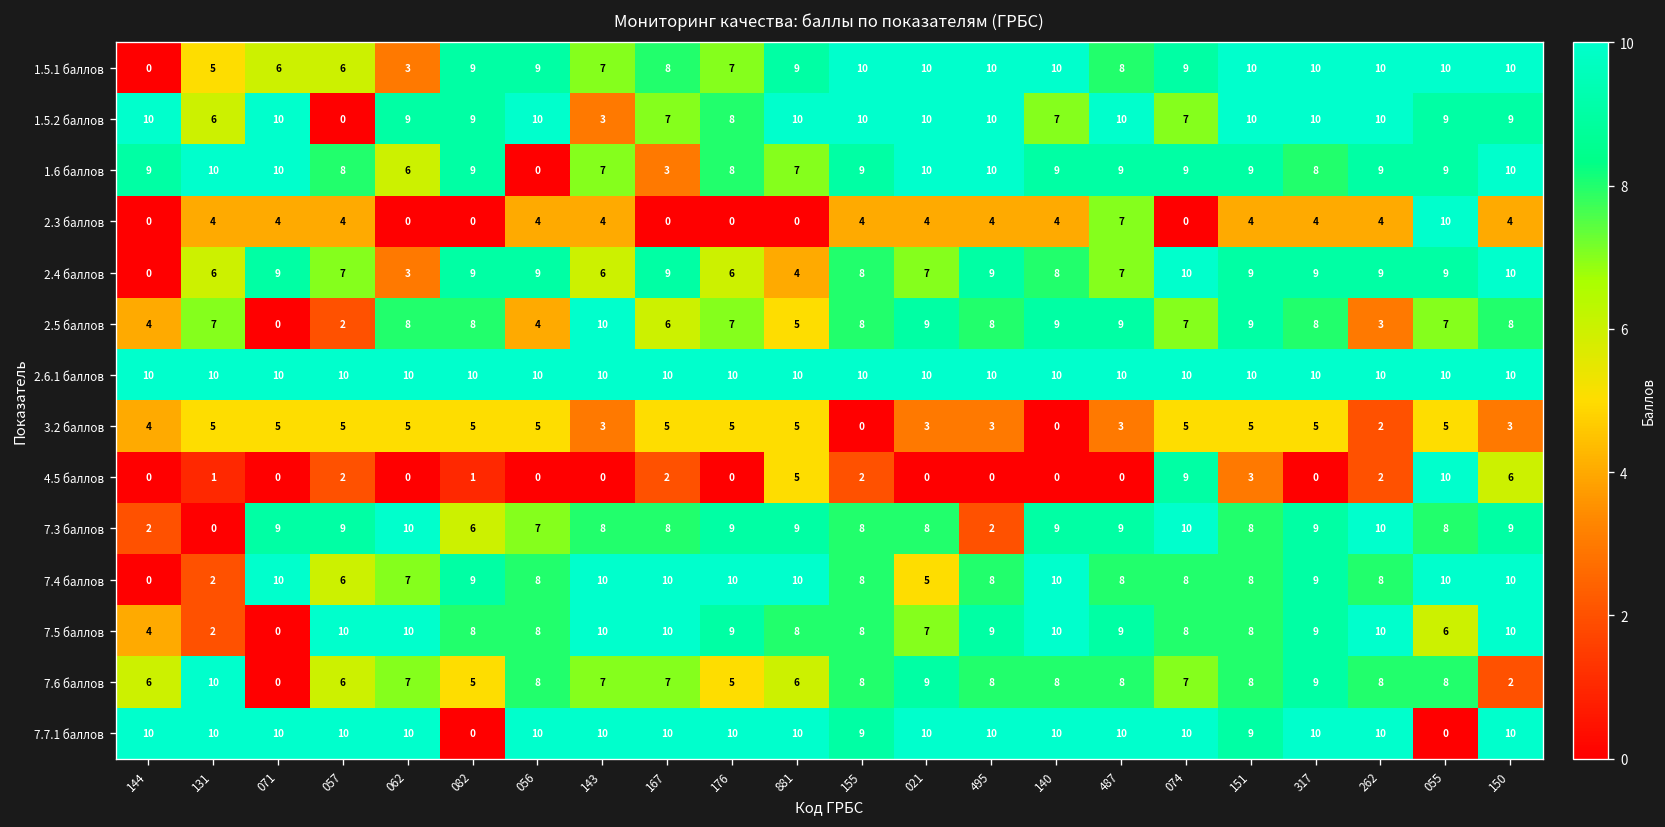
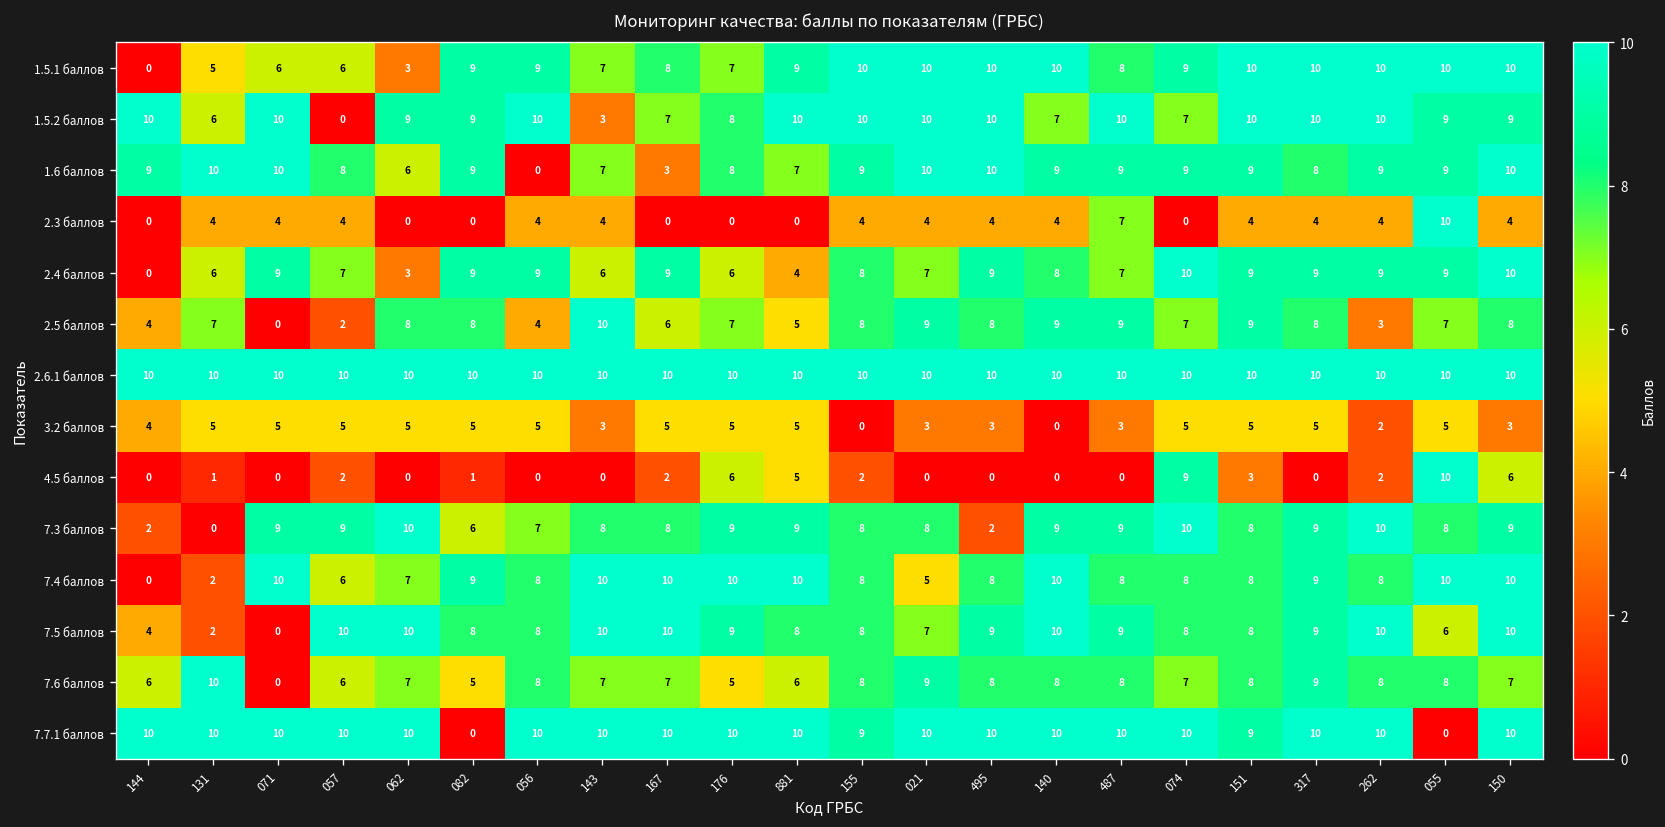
4.5 баллов, 176: 0 -> 6
7.6 баллов, 150: 2 -> 7
